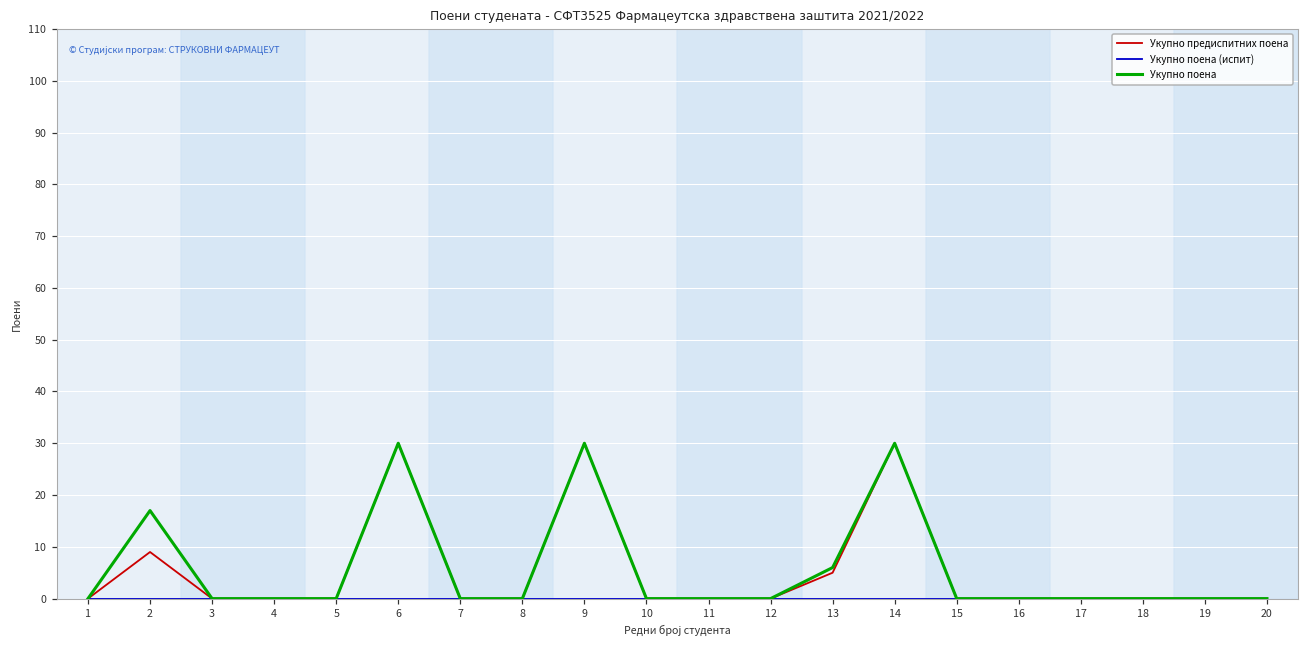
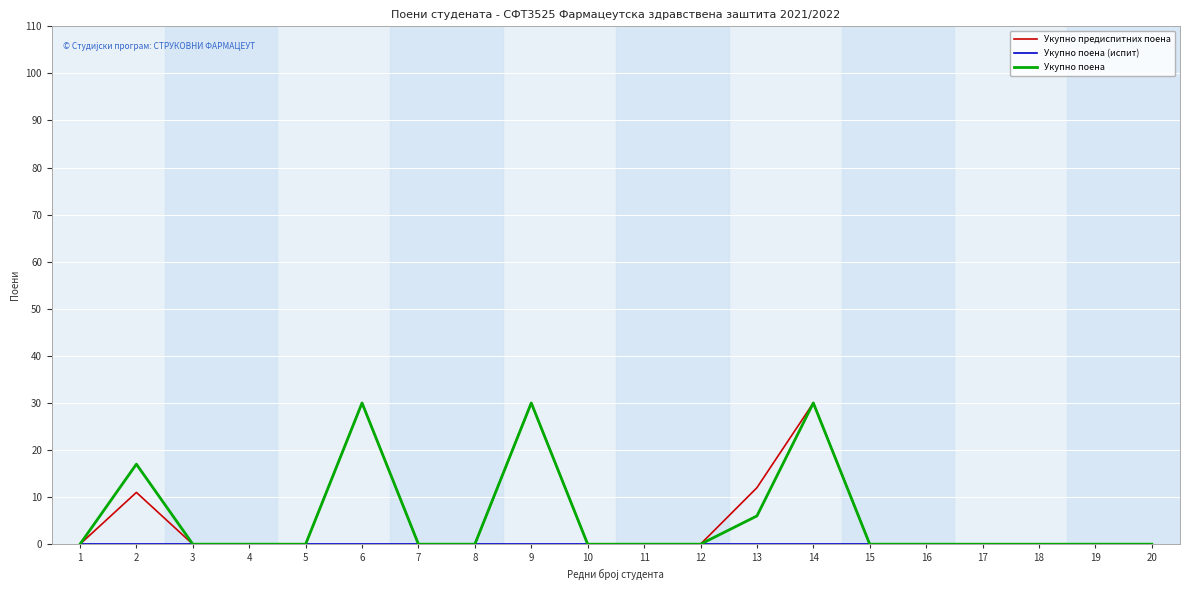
Укупно предиспитних поена, 2: 9 -> 11
Укупно предиспитних поена, 13: 5 -> 12
